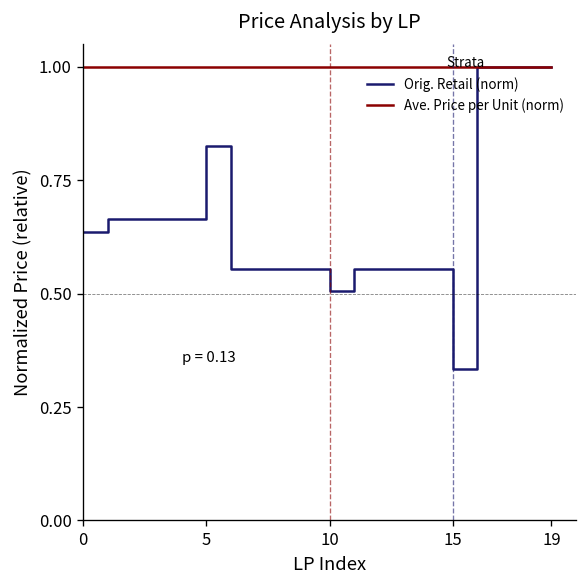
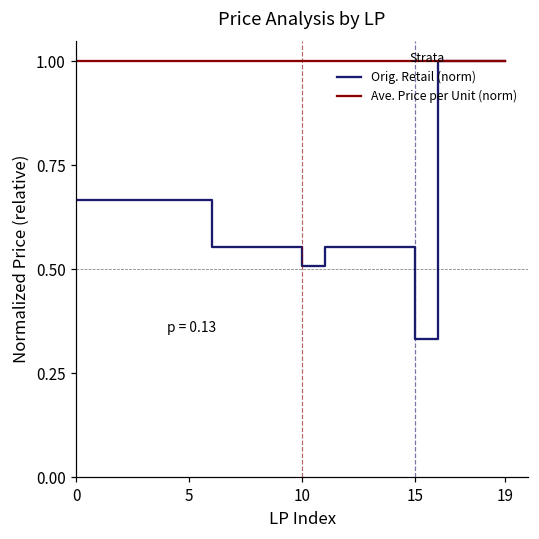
Orig. Retail (norm), 0: 0.64 -> 0.67
Orig. Retail (norm), 5: 0.83 -> 0.67
